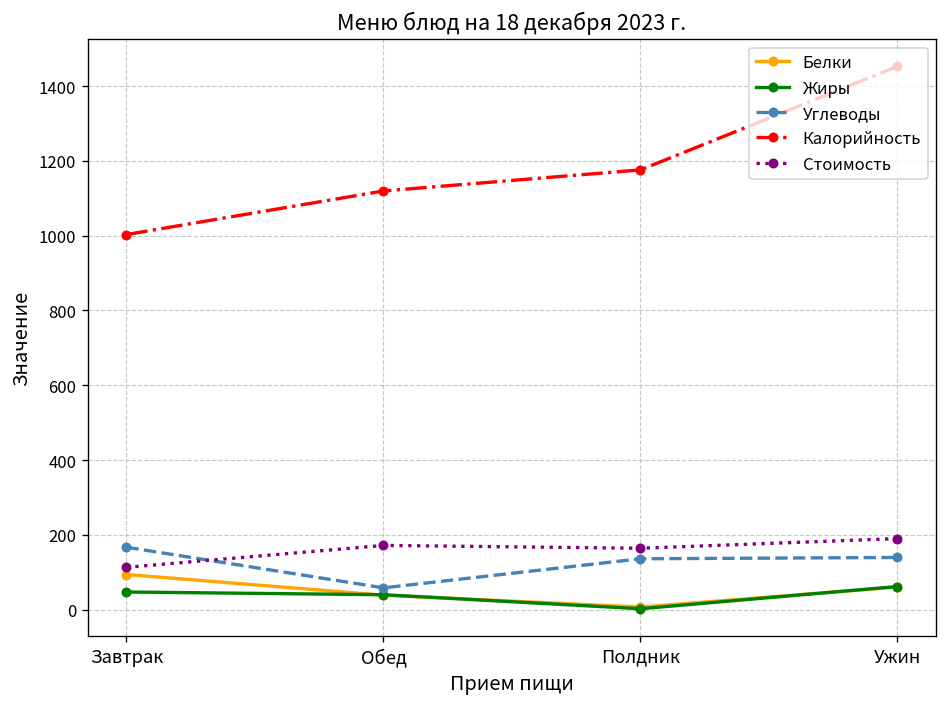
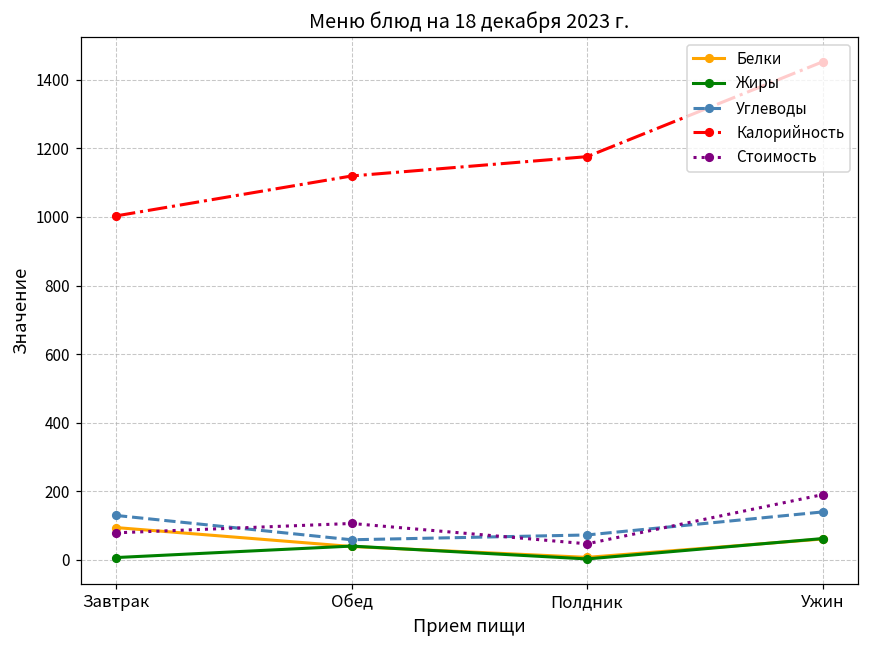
Жиры, Завтрак: 50 -> 10
Углеводы, Завтрак: 170 -> 130
Стоимость, Завтрак: 110 -> 80
Стоимость, Обед: 170 -> 110
Углеводы, Полдник: 140 -> 70
Стоимость, Полдник: 160 -> 50
